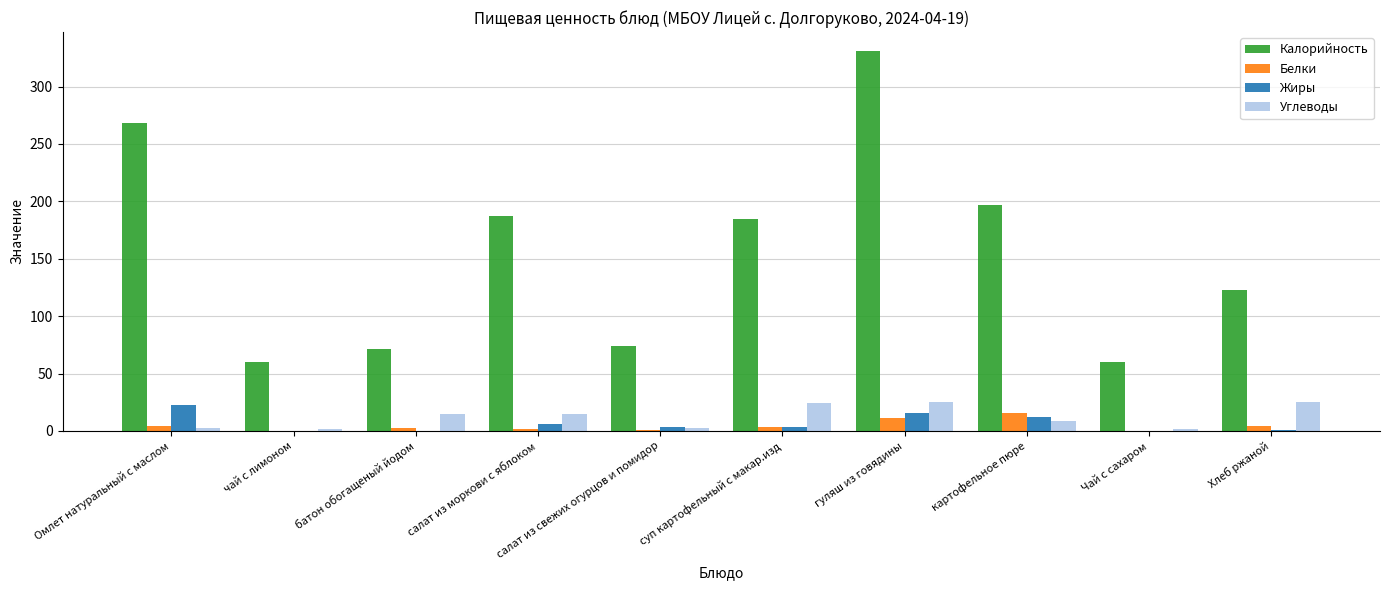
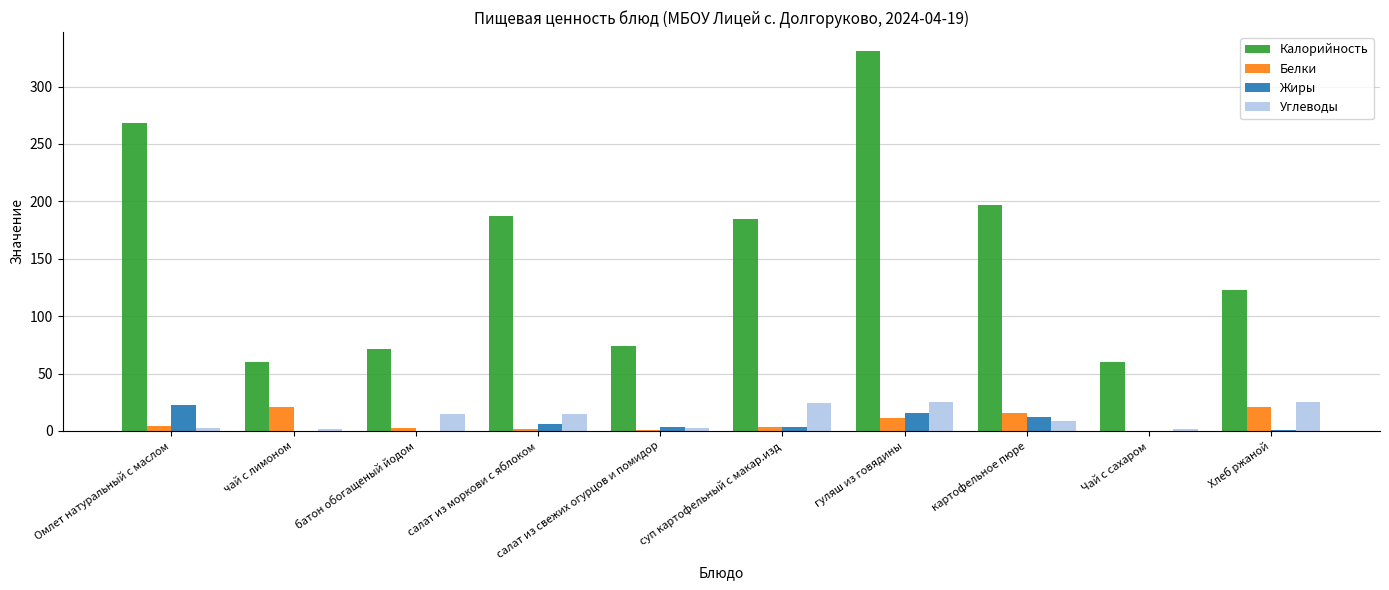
Белки, чай с лимоном: 0 -> 21
Белки, Хлеб ржаной: 4 -> 21
